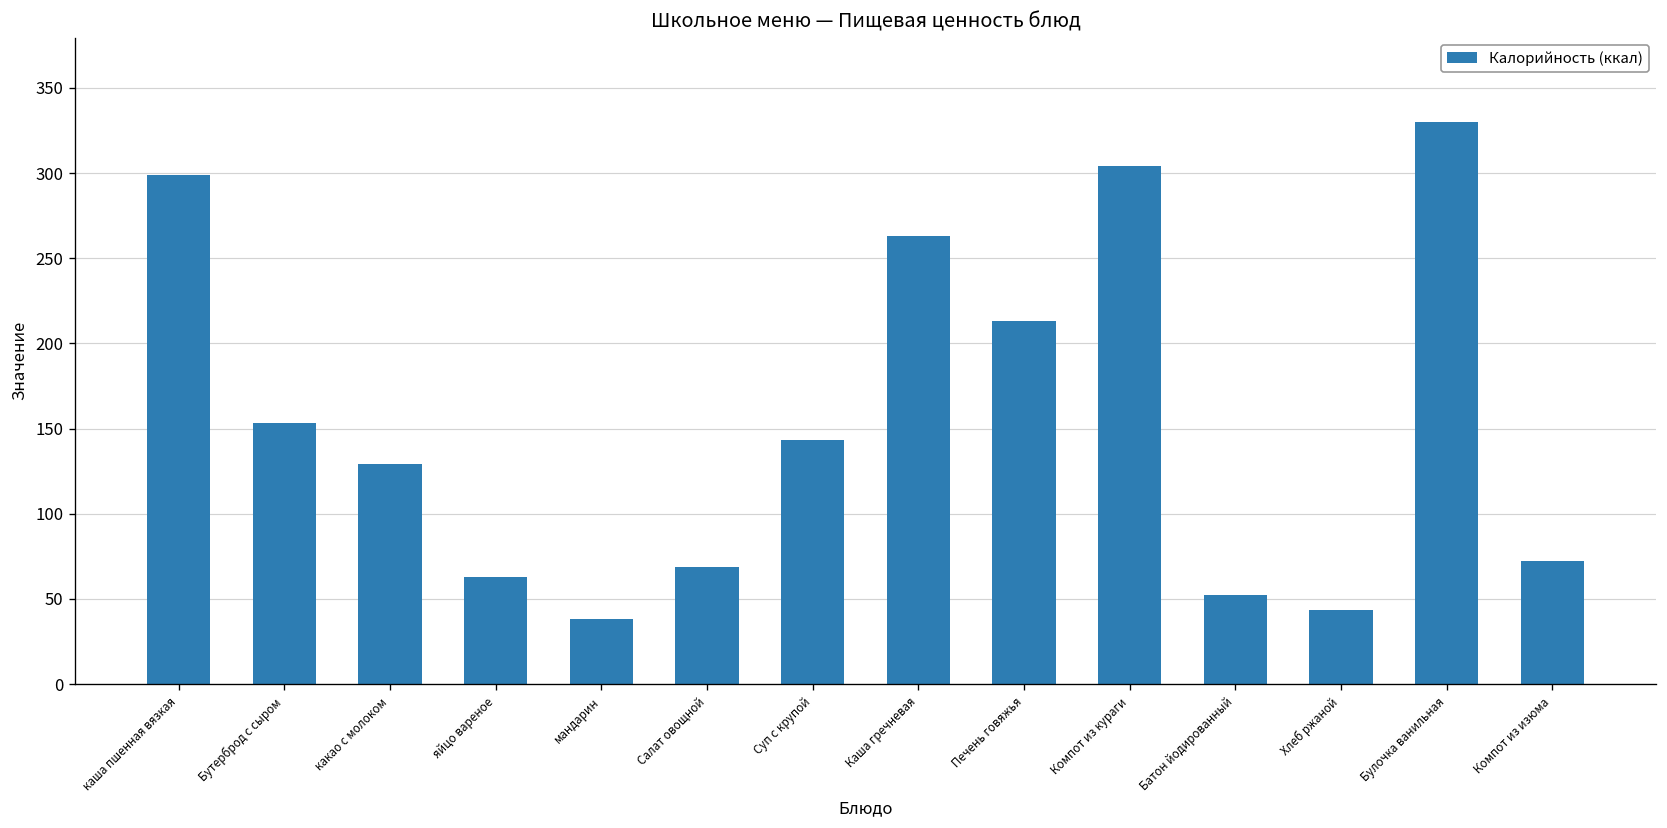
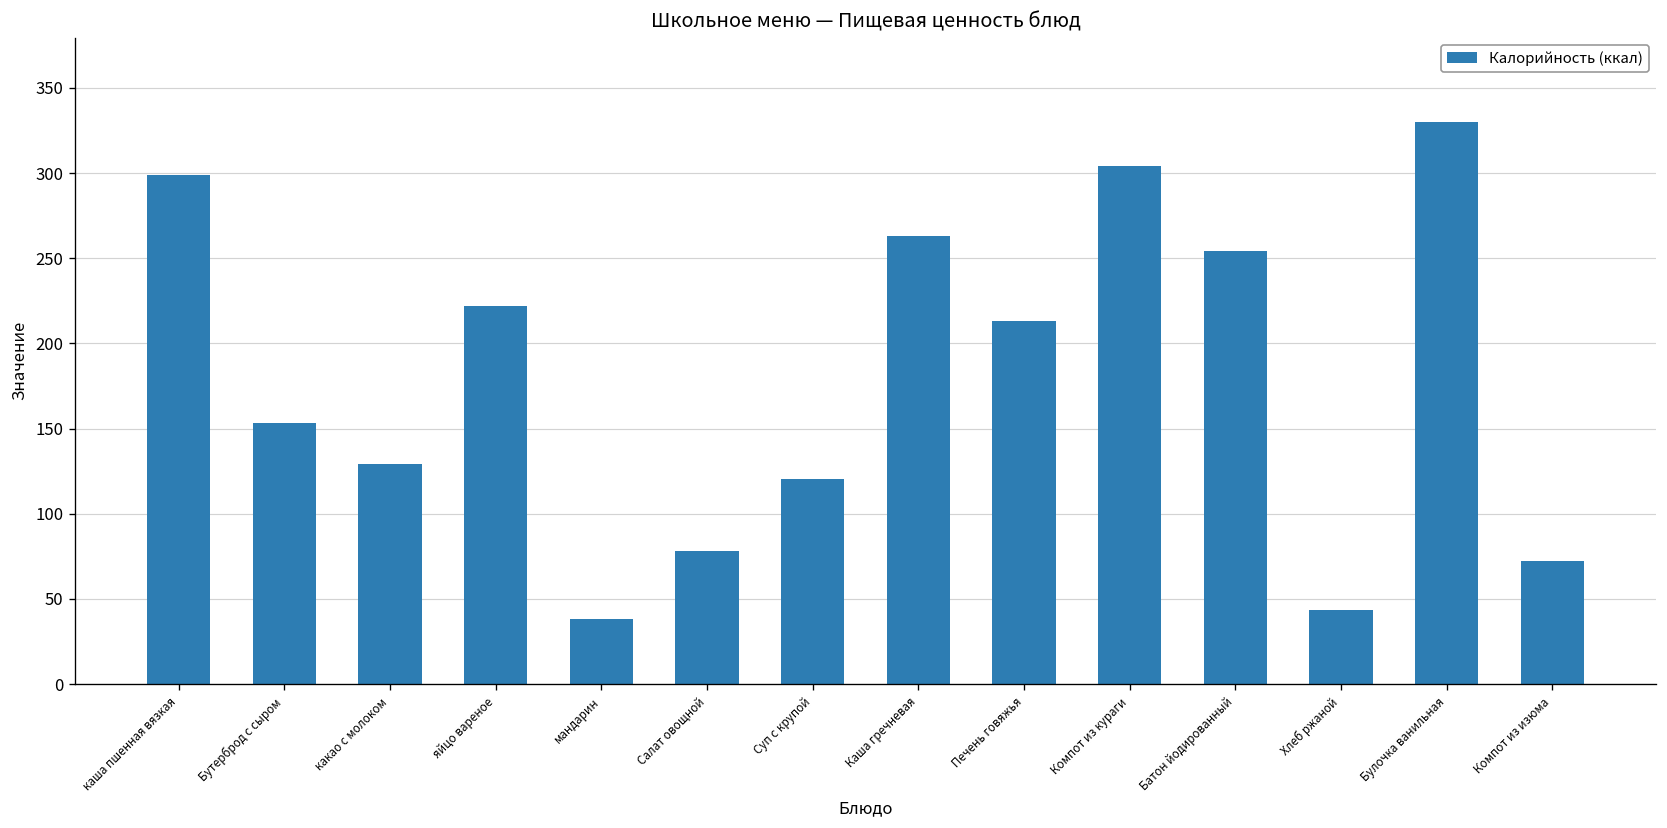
яйцо вареное: 63 -> 222
Салат овощной: 69 -> 78
Суп с крупой: 144 -> 120
Батон йодированный: 52 -> 254
